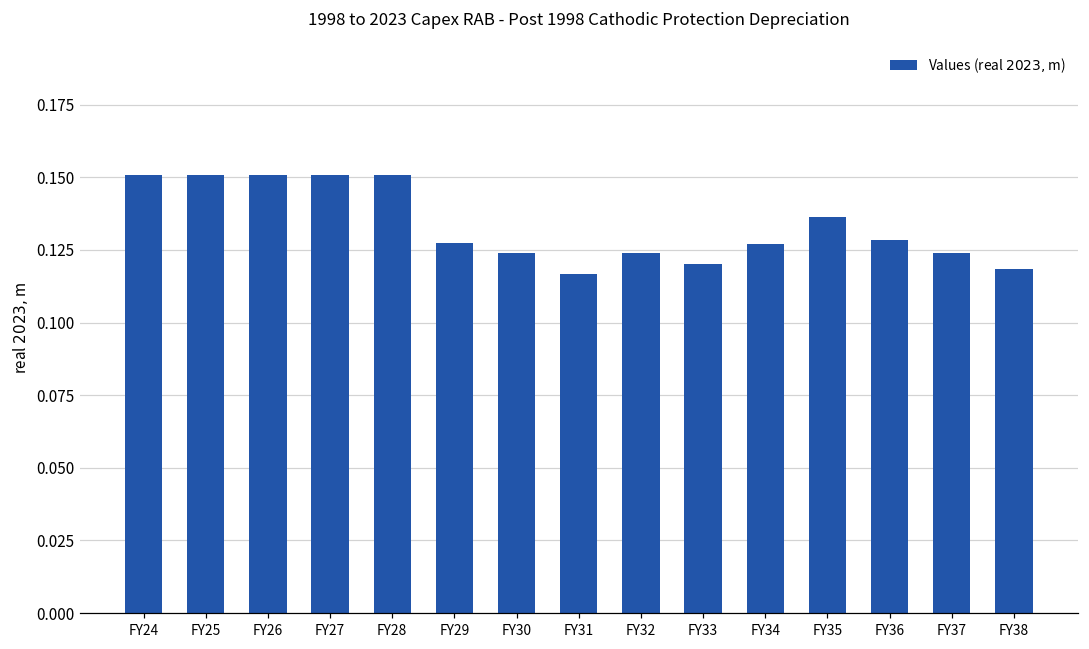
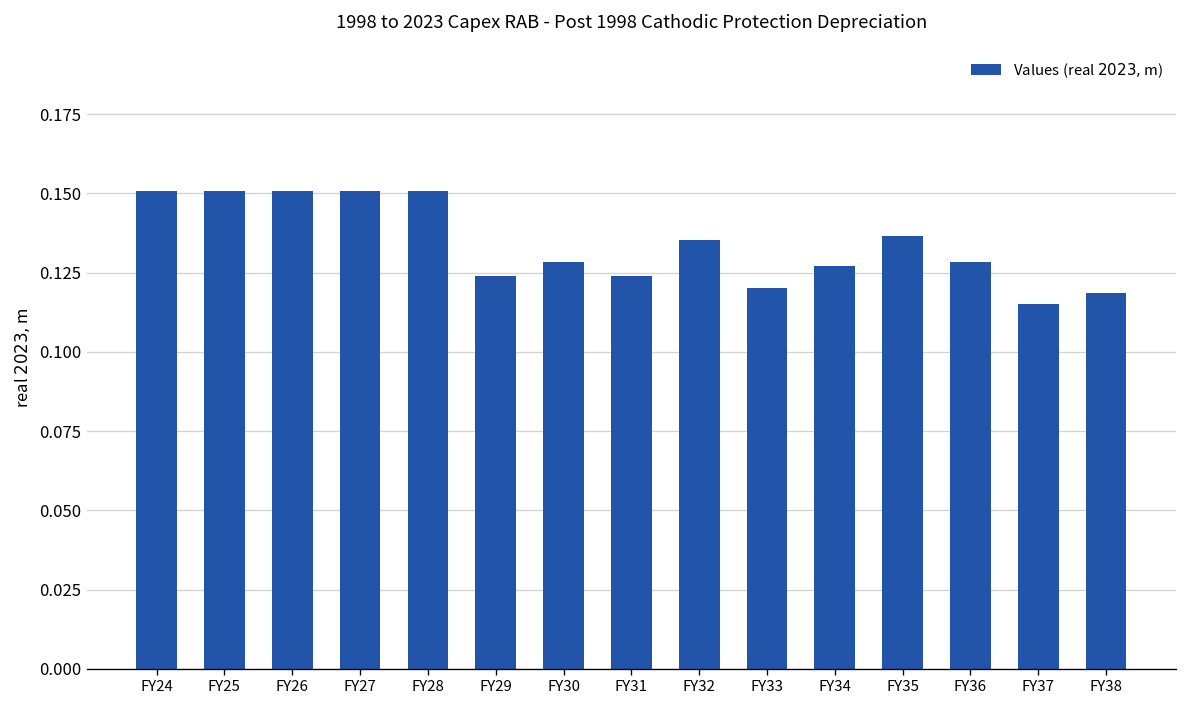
FY29: 0.127 -> 0.124
FY30: 0.124 -> 0.128
FY31: 0.117 -> 0.124
FY32: 0.124 -> 0.135
FY37: 0.124 -> 0.115
